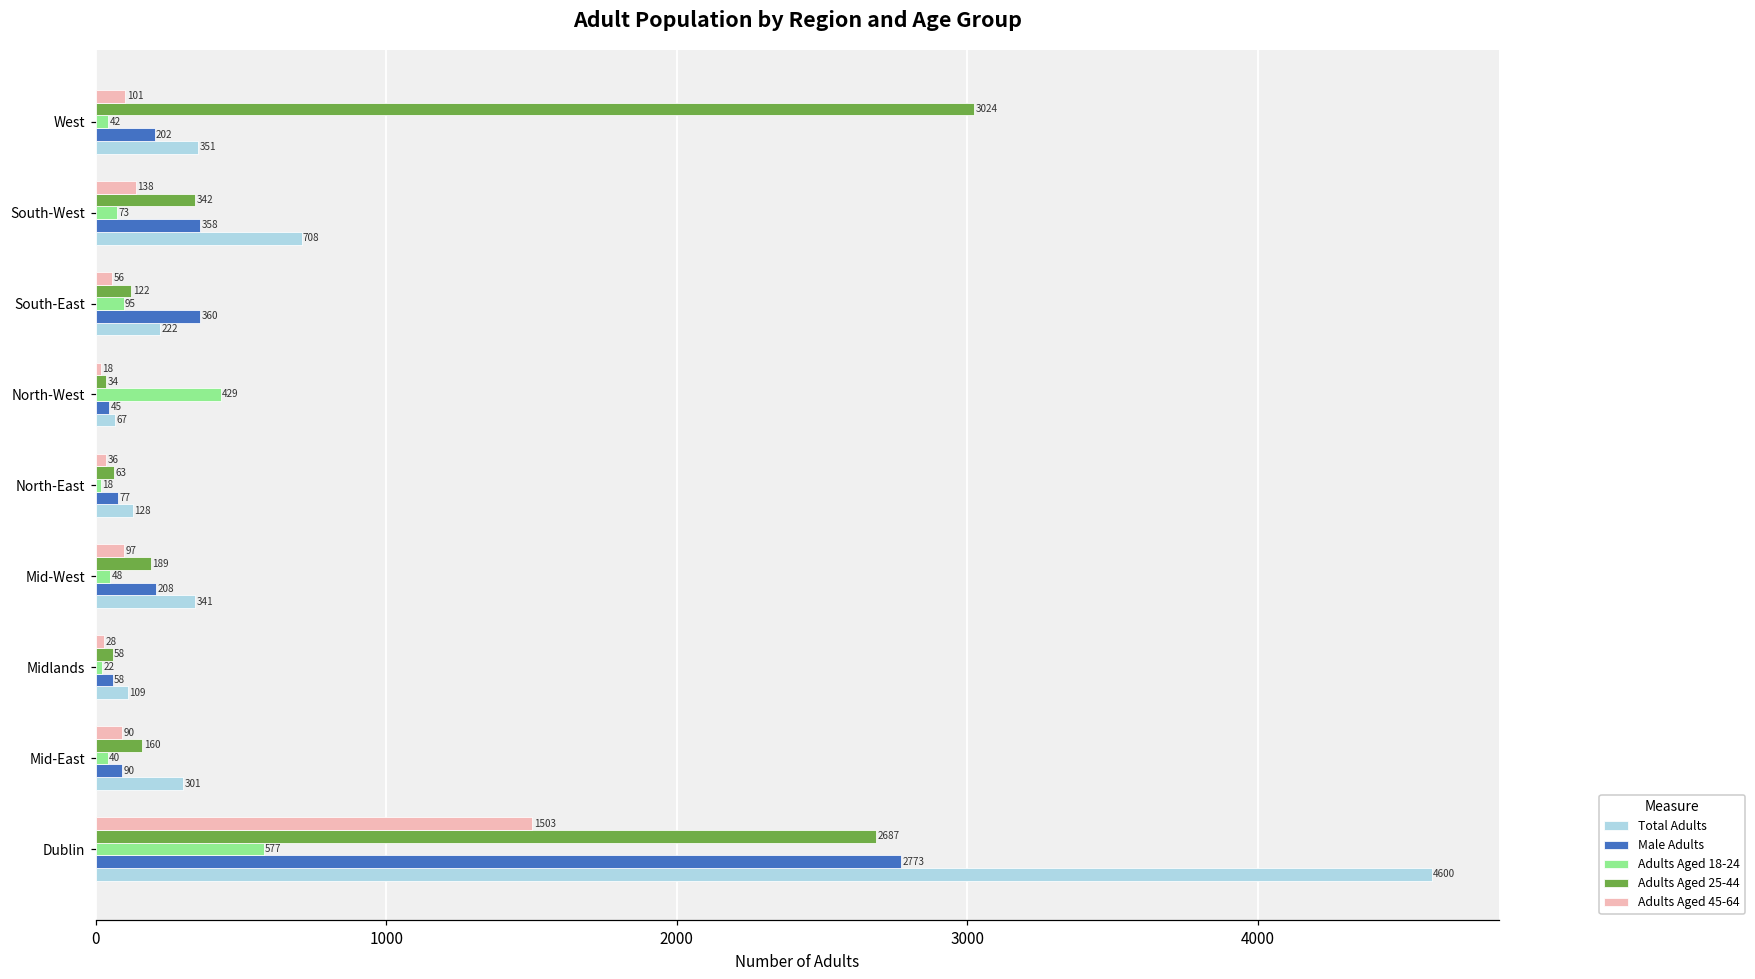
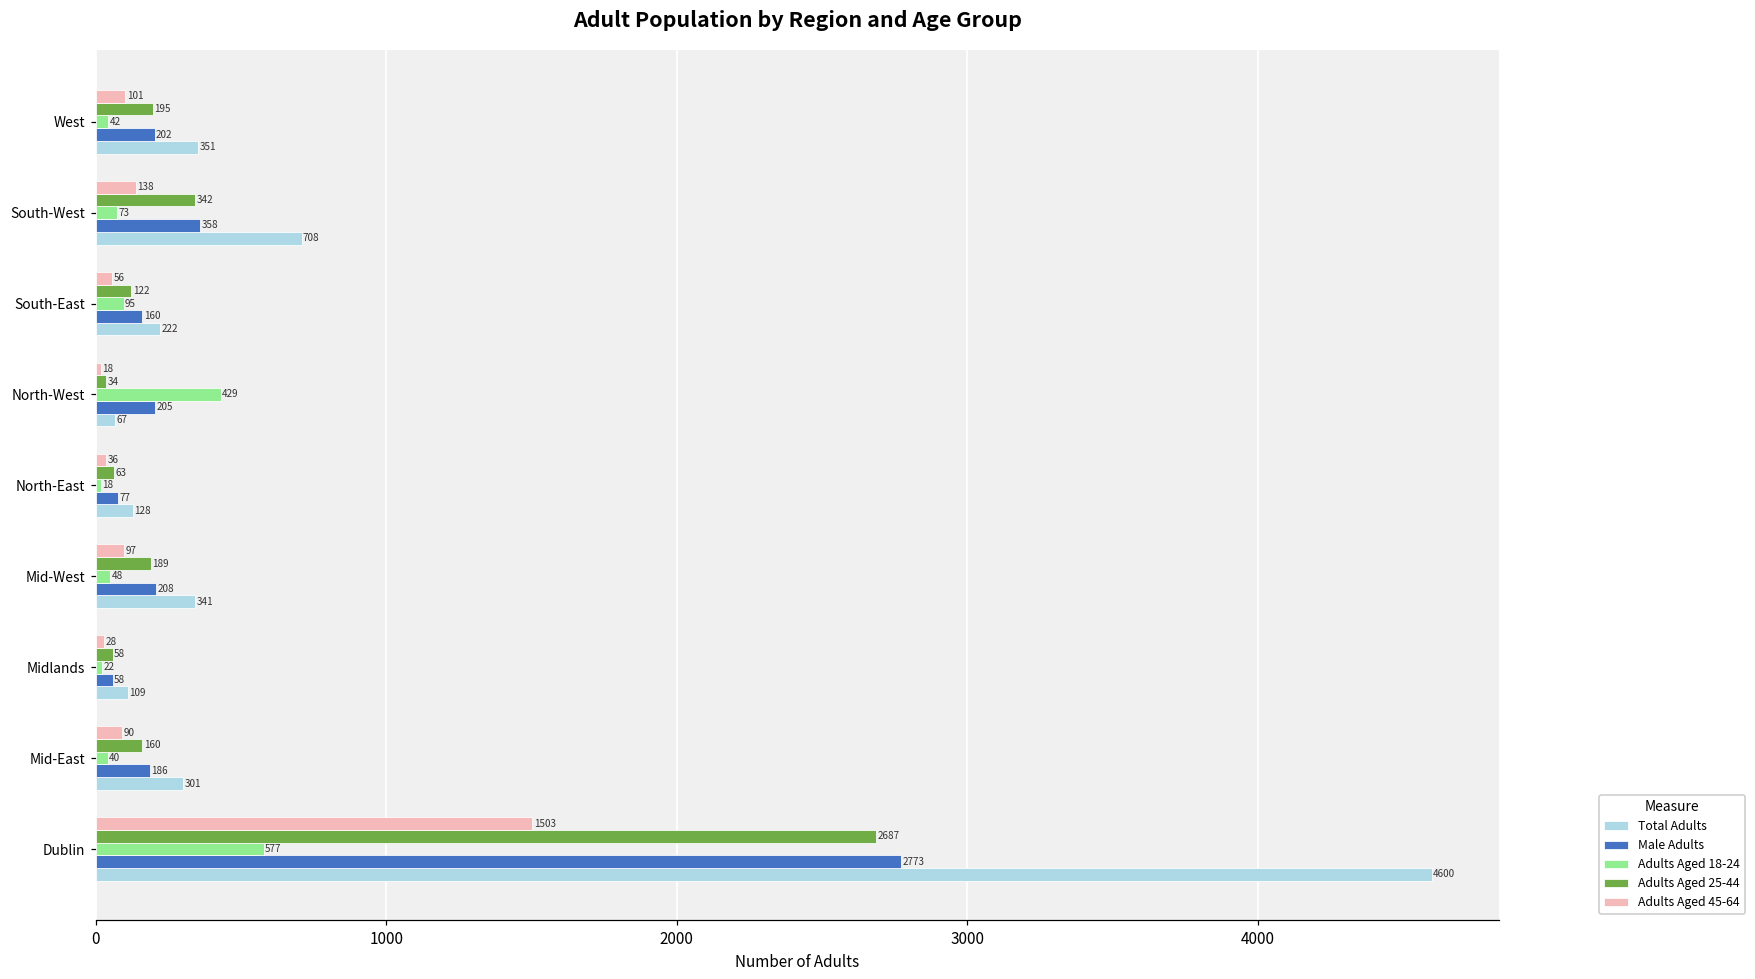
Adults Aged 25-44, West: 3024 -> 195
Male Adults, South-East: 360 -> 160
Male Adults, North-West: 45 -> 205
Male Adults, Mid-East: 90 -> 186
